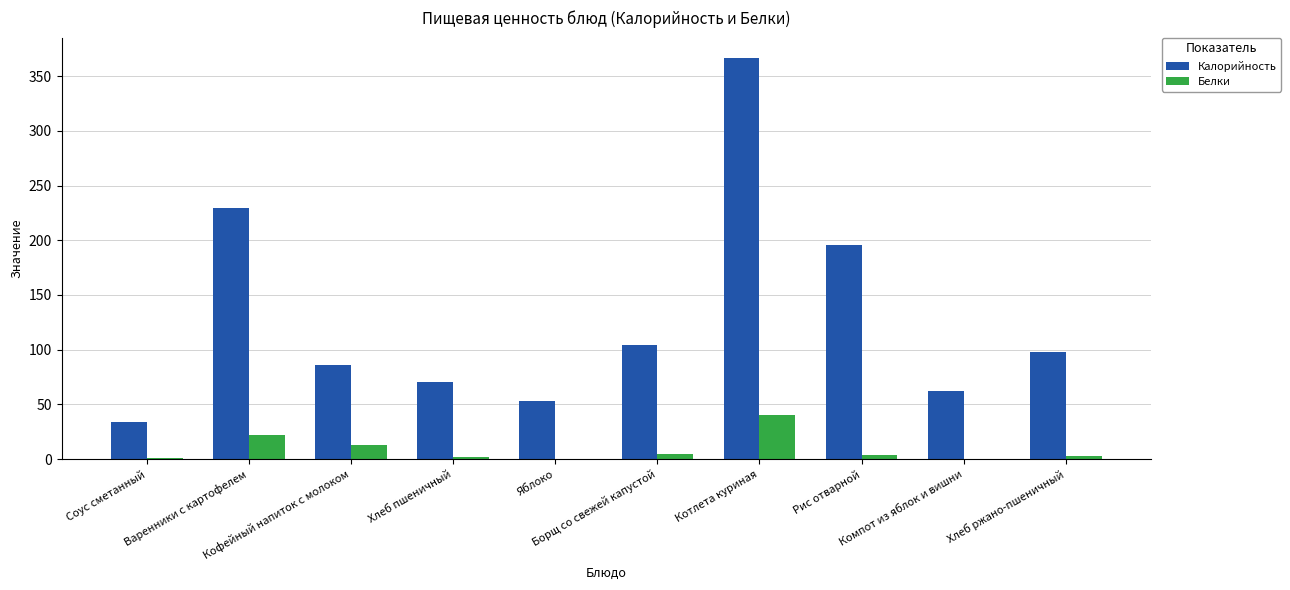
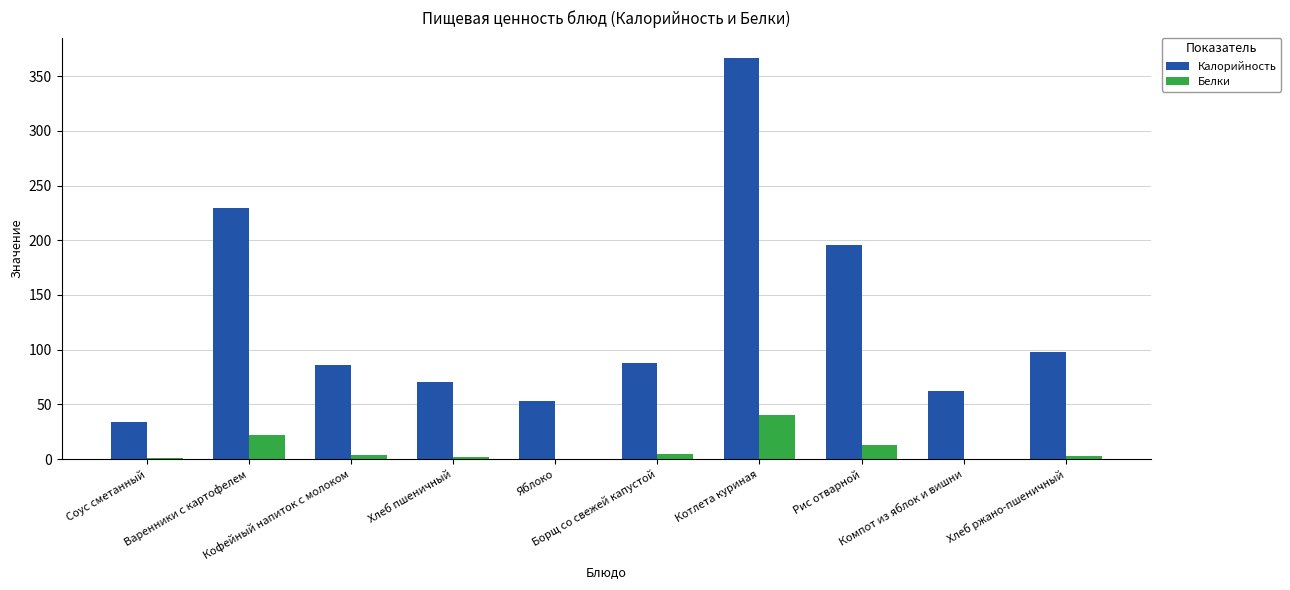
Белки, Кофейный напиток с молоком: 13 -> 4
Калорийность, Борщ со свежей капустой: 104 -> 88
Белки, Рис отварной: 4 -> 13
